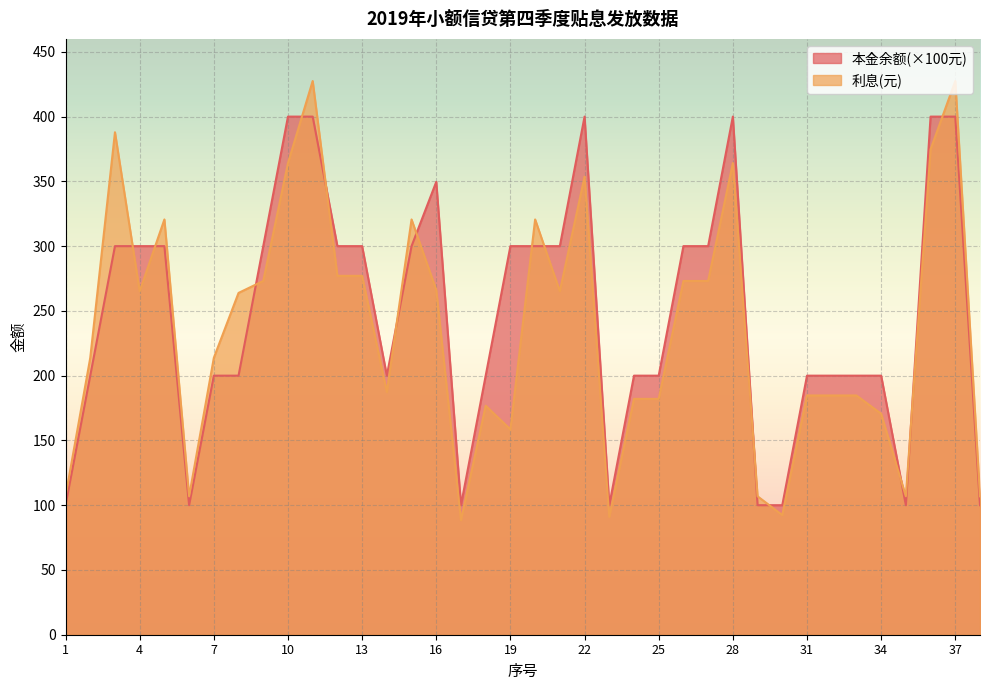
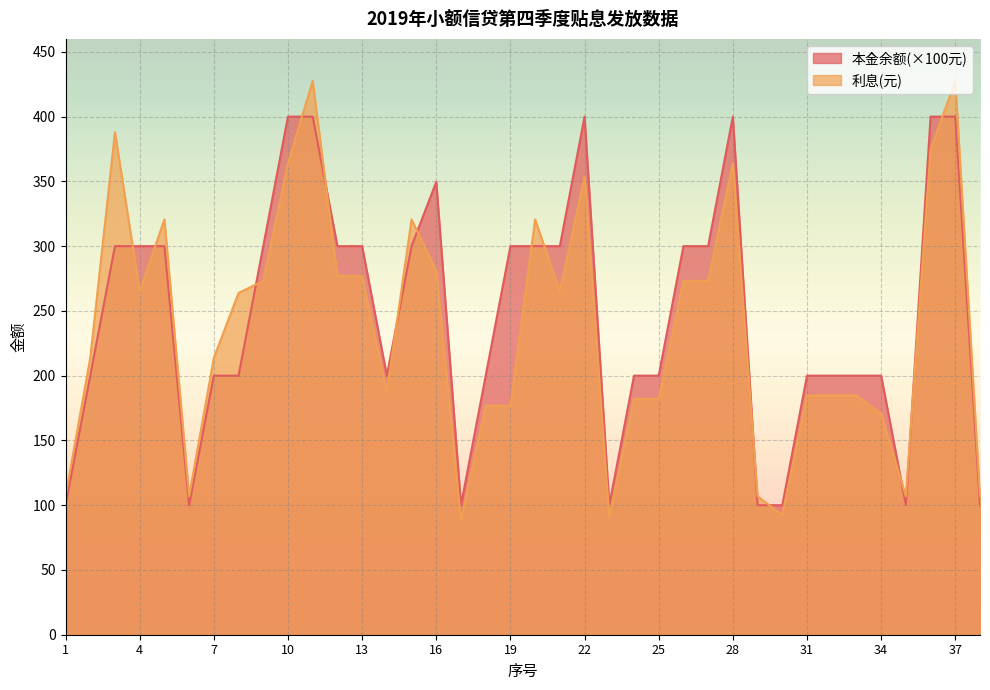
利息(元), 16: 266 -> 281
利息(元), 19: 159 -> 177
